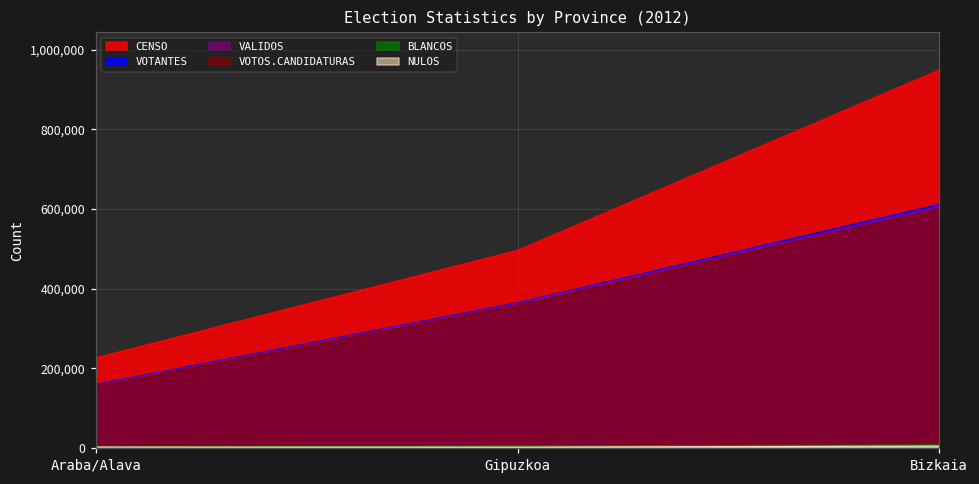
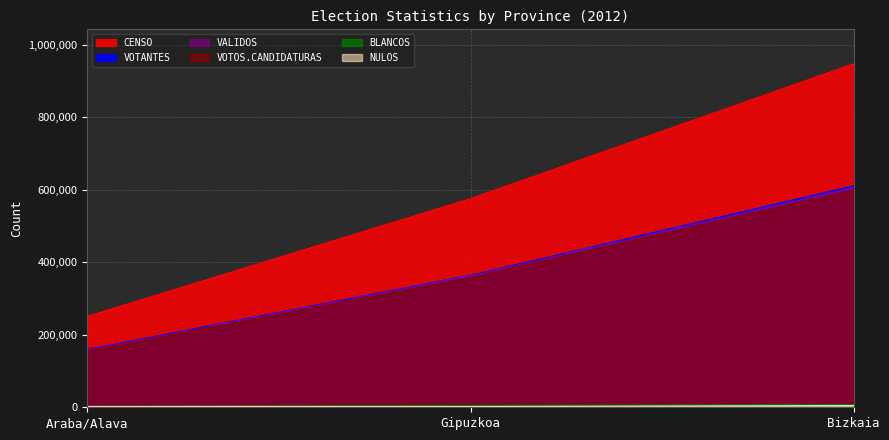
CENSO, Araba/Alava: 230,000 -> 250,000
CENSO, Gipuzkoa: 500,000 -> 580,000
